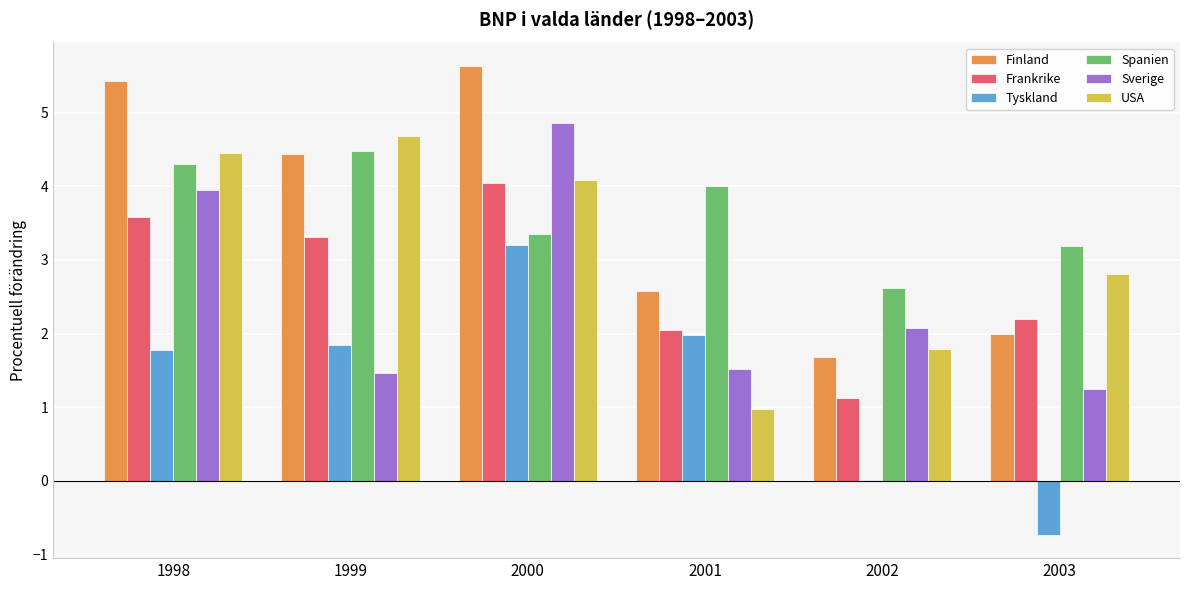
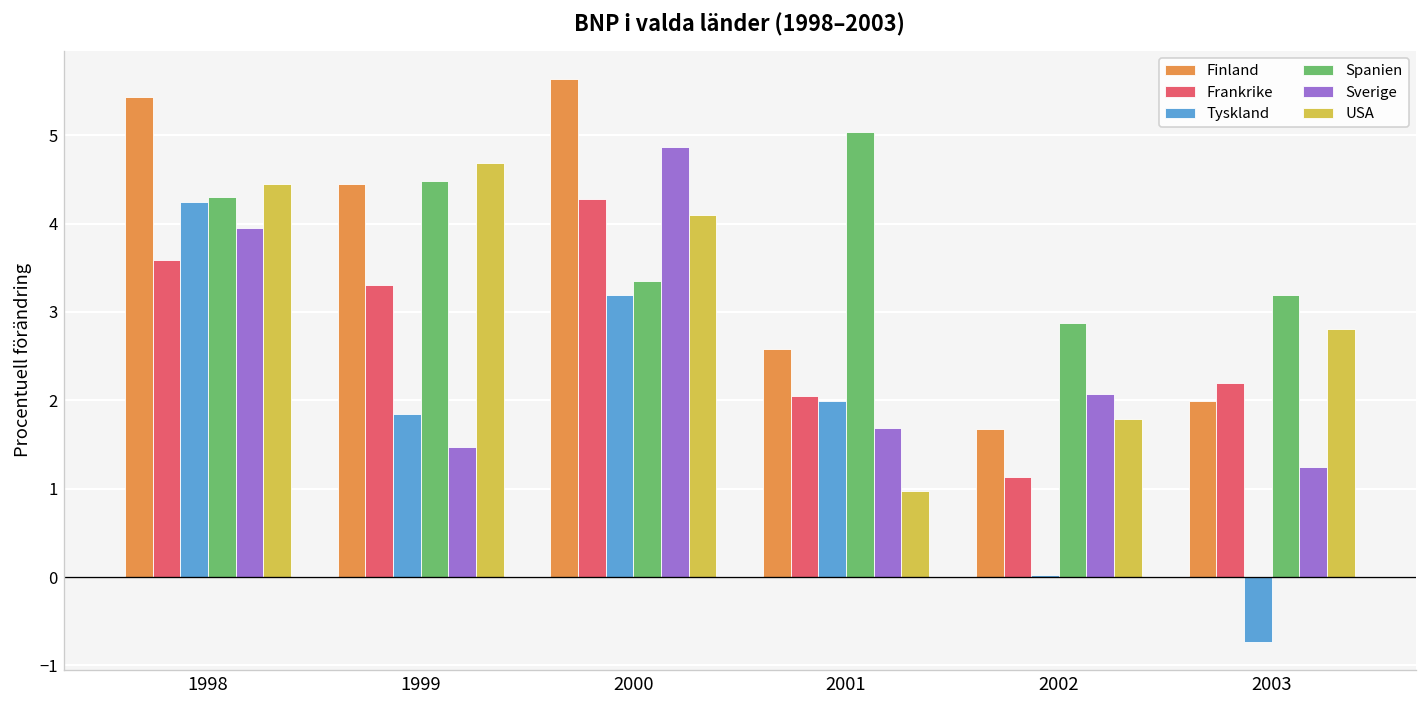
Tyskland, 1998: 1.8 -> 4.2
Frankrike, 2000: 4.0 -> 4.3
Spanien, 2001: 4.0 -> 5.0
Sverige, 2001: 1.5 -> 1.7
Spanien, 2002: 2.6 -> 2.9
